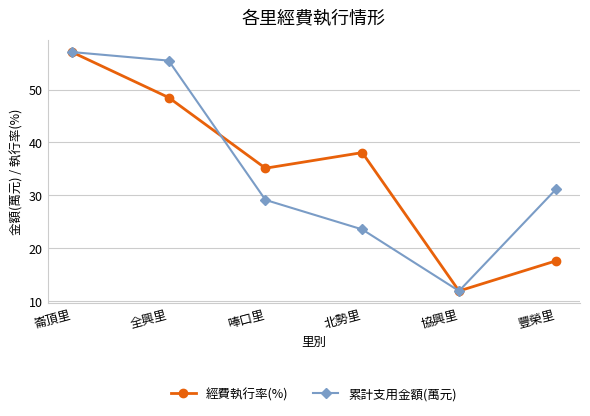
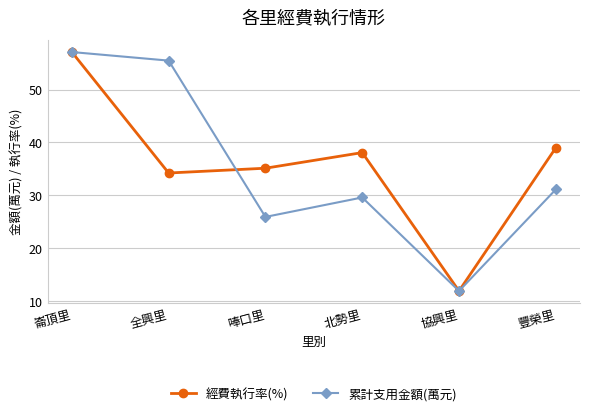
經費執行率(%), 全興里: 48 -> 34
累計支用金額(萬元), 唪口里: 29 -> 26
累計支用金額(萬元), 北勢里: 24 -> 30
經費執行率(%), 豐榮里: 18 -> 39
